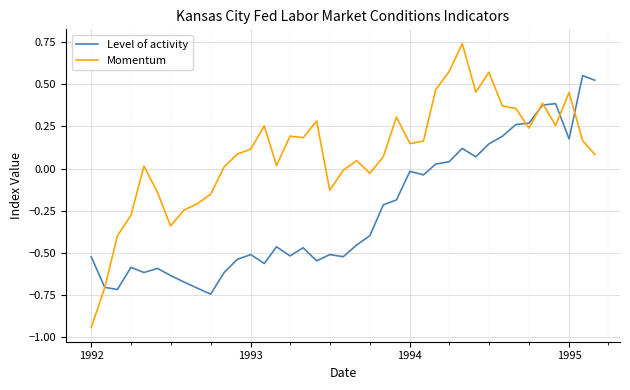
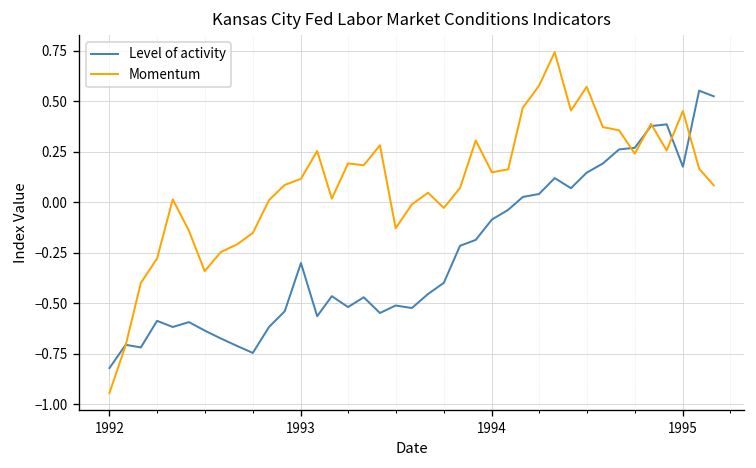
Level of activity, 1992: -0.52 -> -0.82
Level of activity, 1993: -0.51 -> -0.30
Level of activity, 1994: -0.02 -> -0.09
